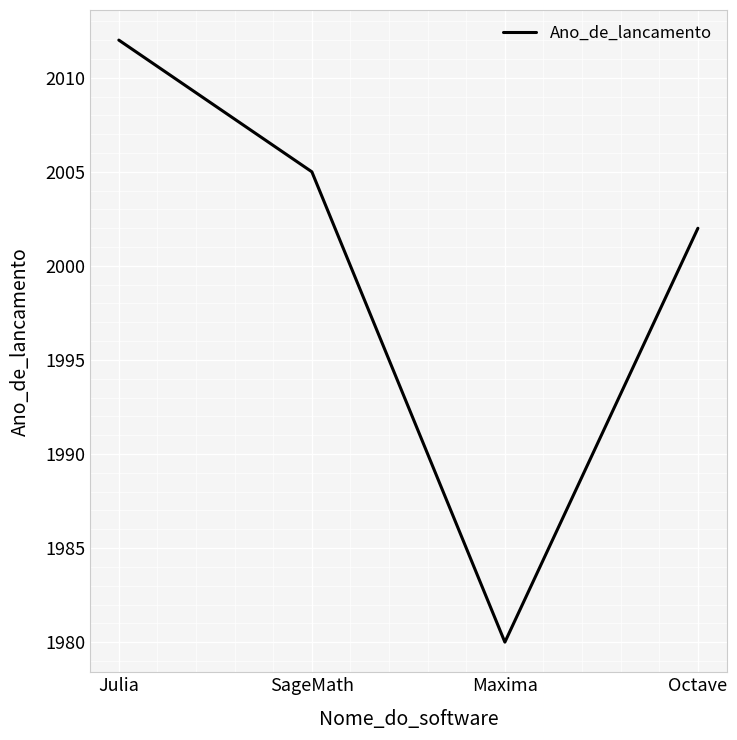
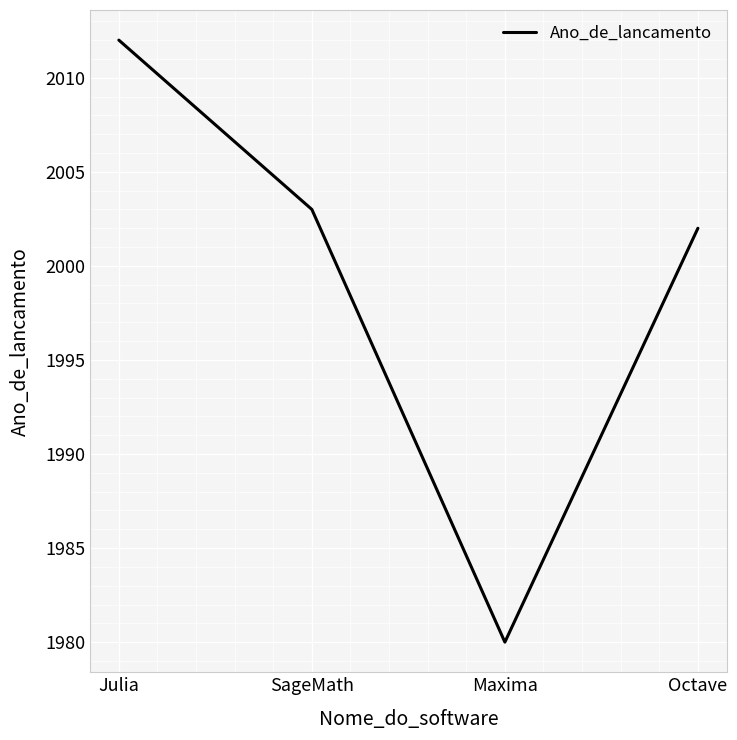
SageMath: 2005 -> 2003
